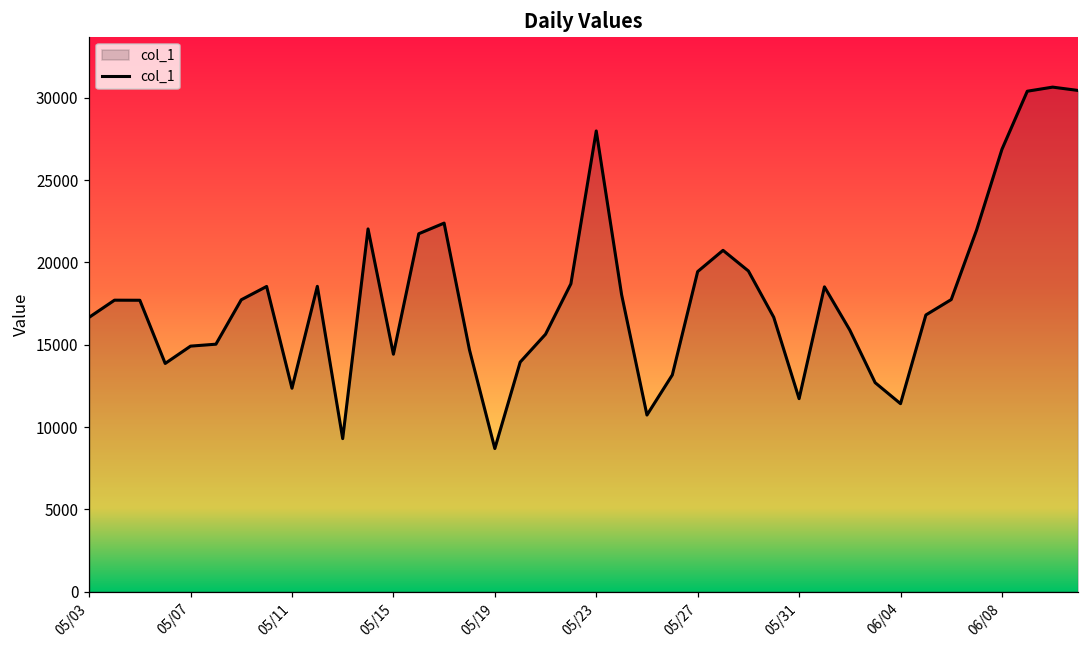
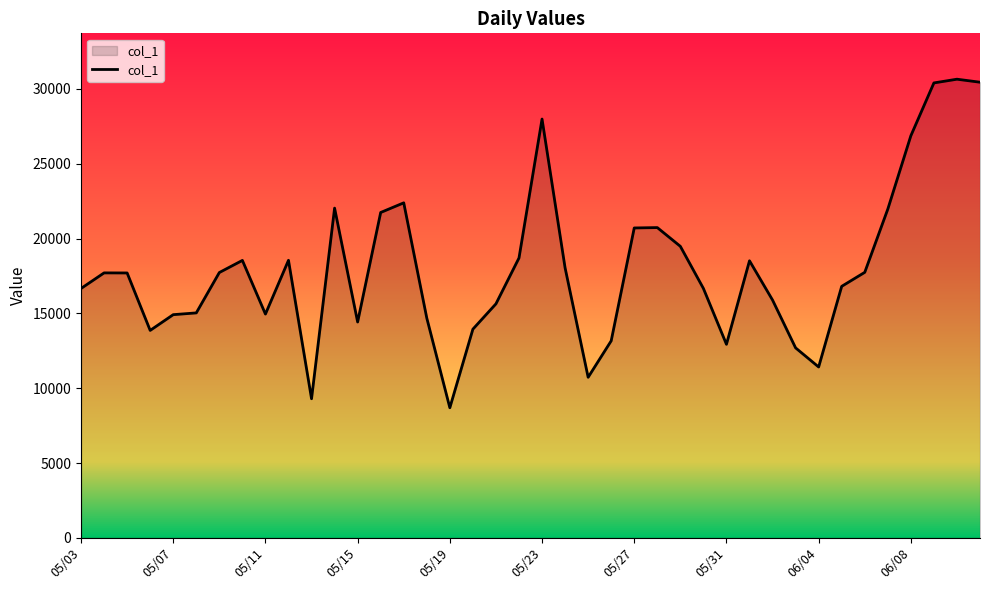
05/11: 12400 -> 15000
05/27: 19400 -> 20700
05/31: 11700 -> 12900
